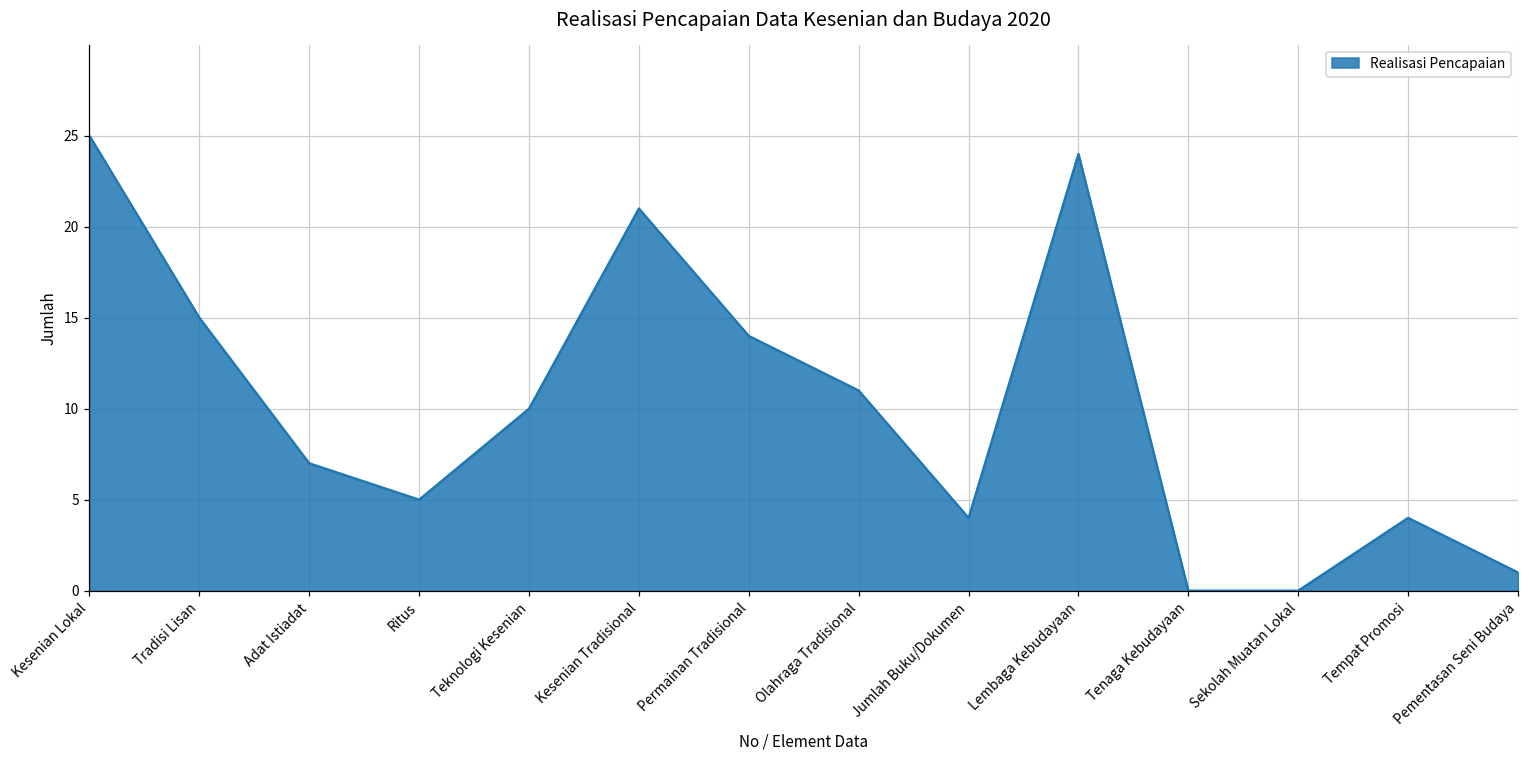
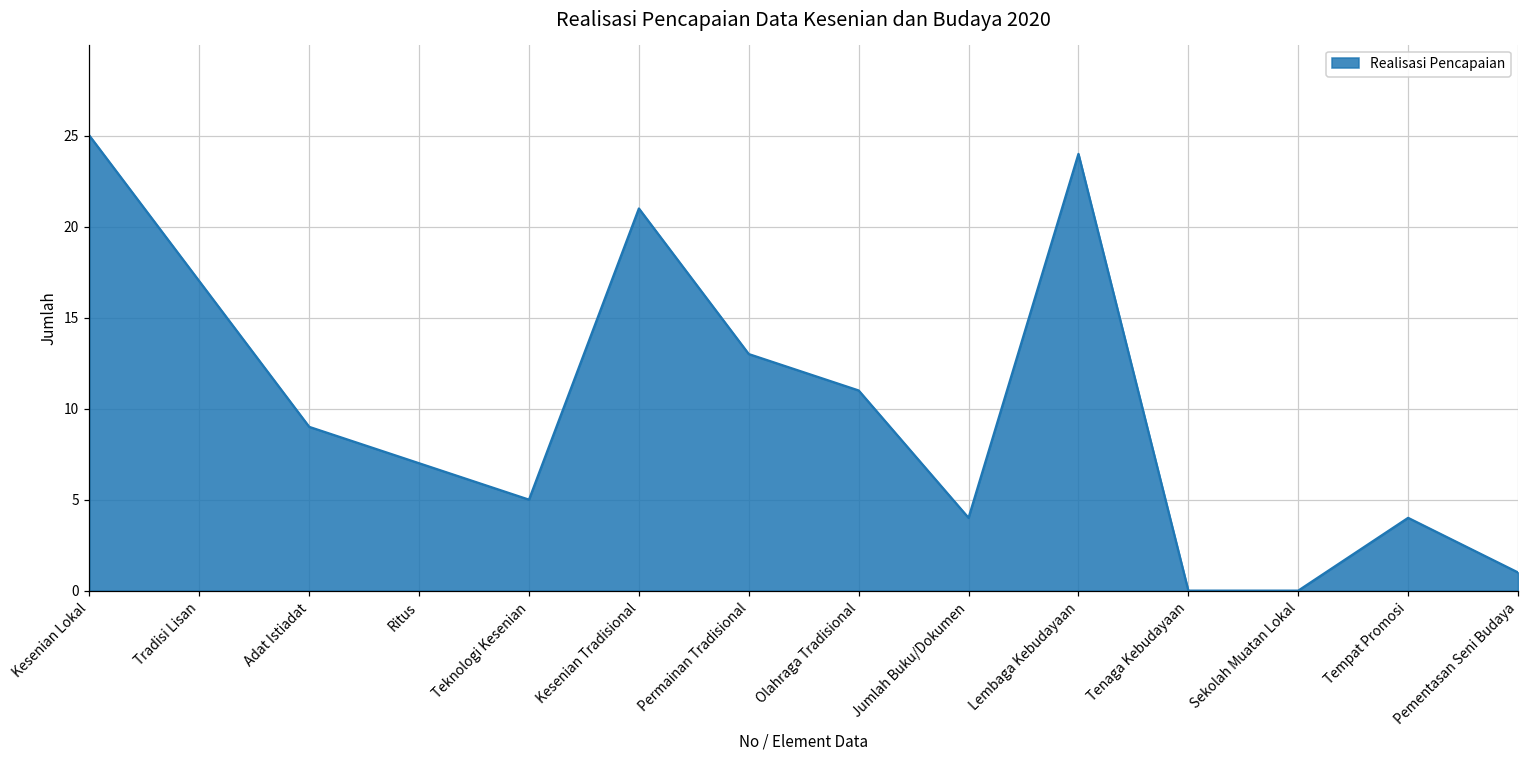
Tradisi Lisan: 15 -> 17
Adat Istiadat: 7 -> 9
Ritus: 5 -> 7
Teknologi Kesenian: 10 -> 5
Permainan Tradisional: 14 -> 13
